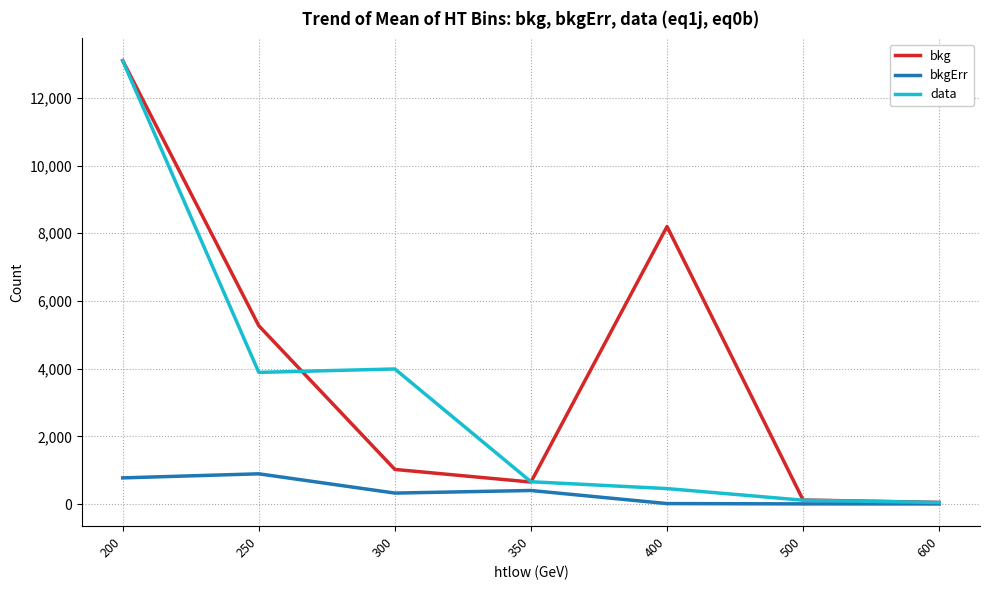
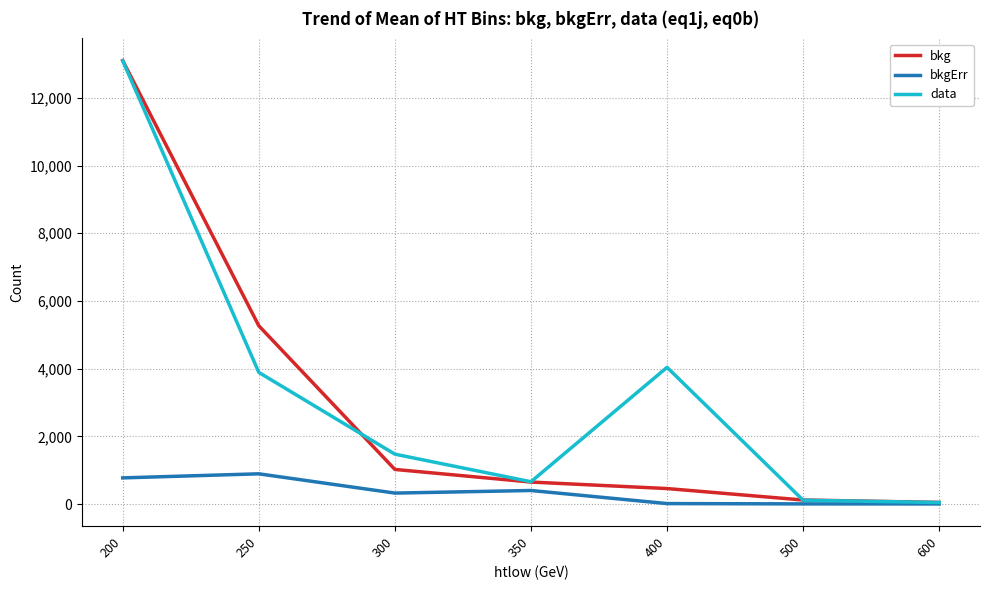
data, 300: 4,000 -> 1,500
bkg, 400: 8,200 -> 500
data, 400: 500 -> 4,000
